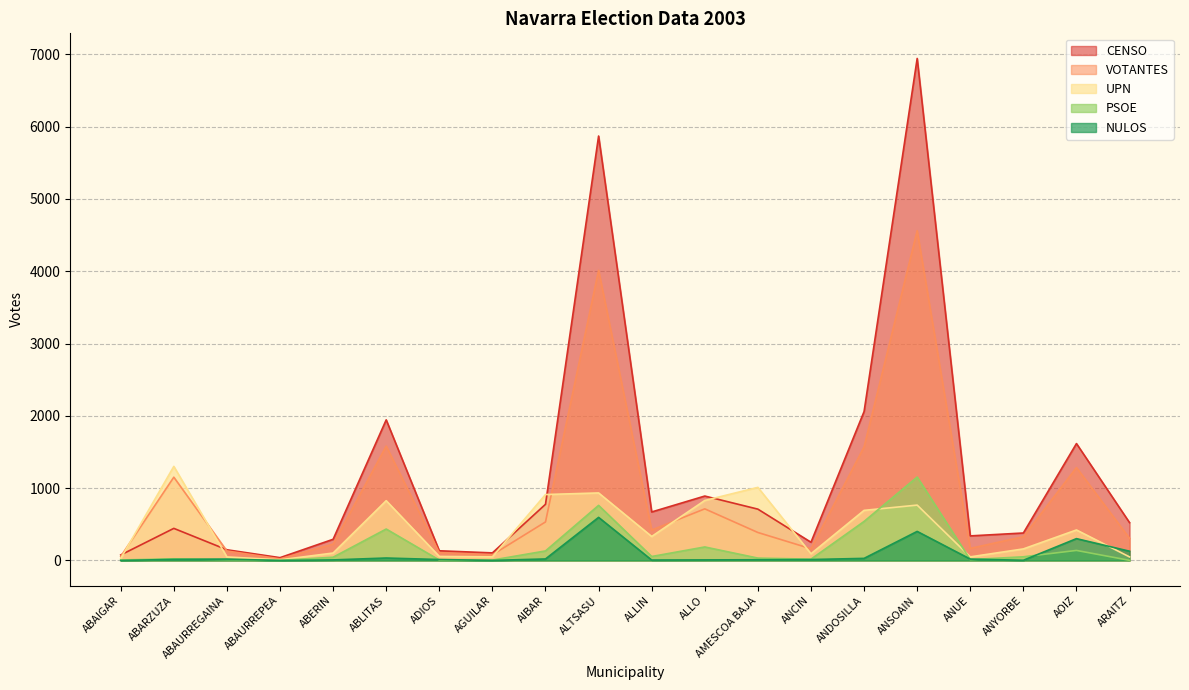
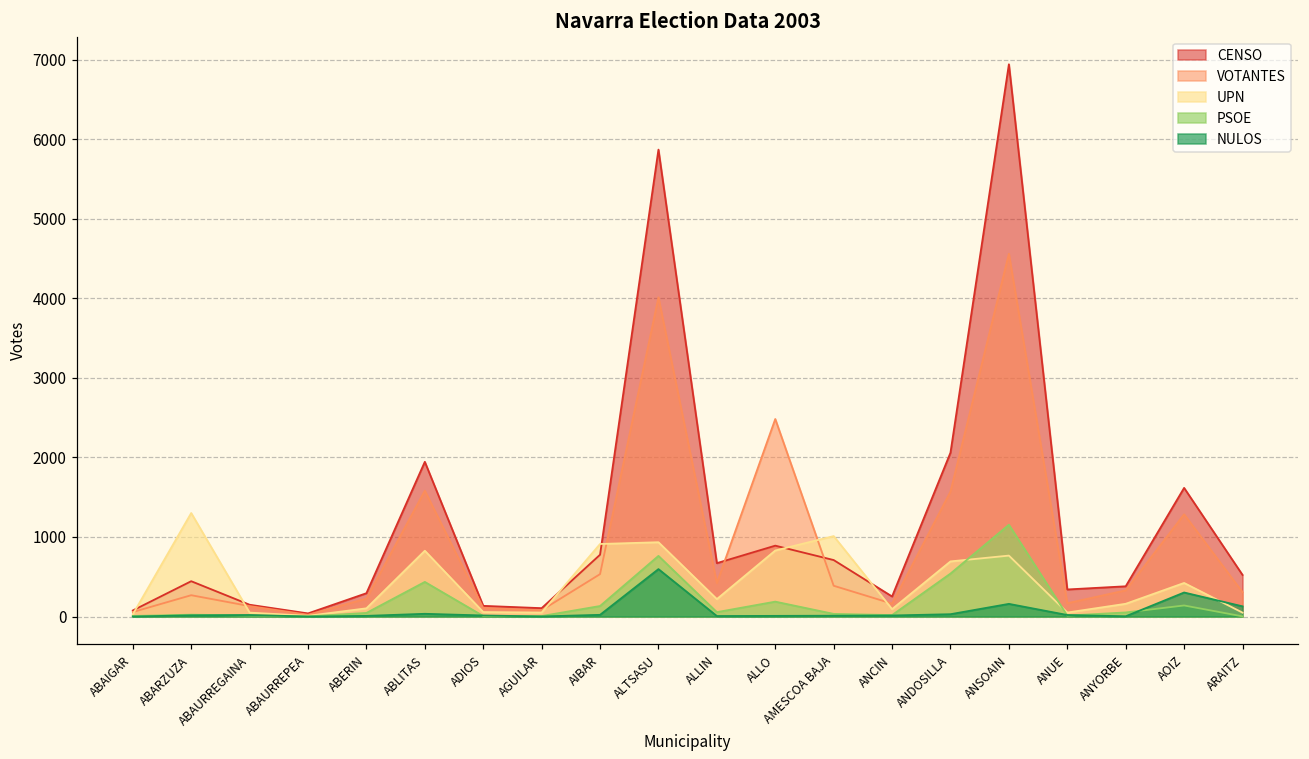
VOTANTES, ABARZUZA: 1200 -> 300
UPN, ALLIN: 300 -> 200
VOTANTES, ALLO: 700 -> 2500
NULOS, ANSOAIN: 400 -> 200
